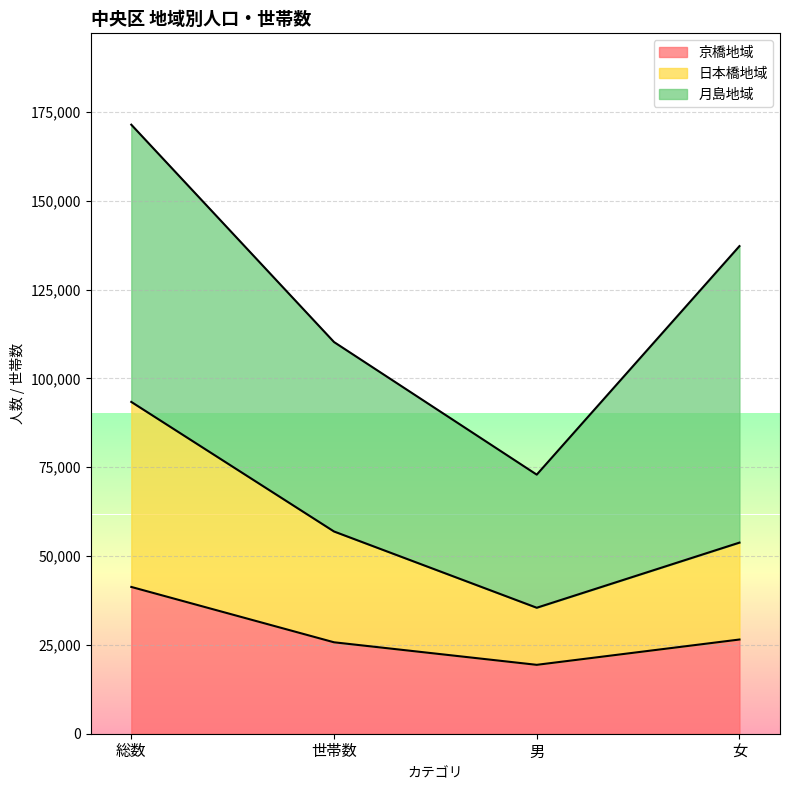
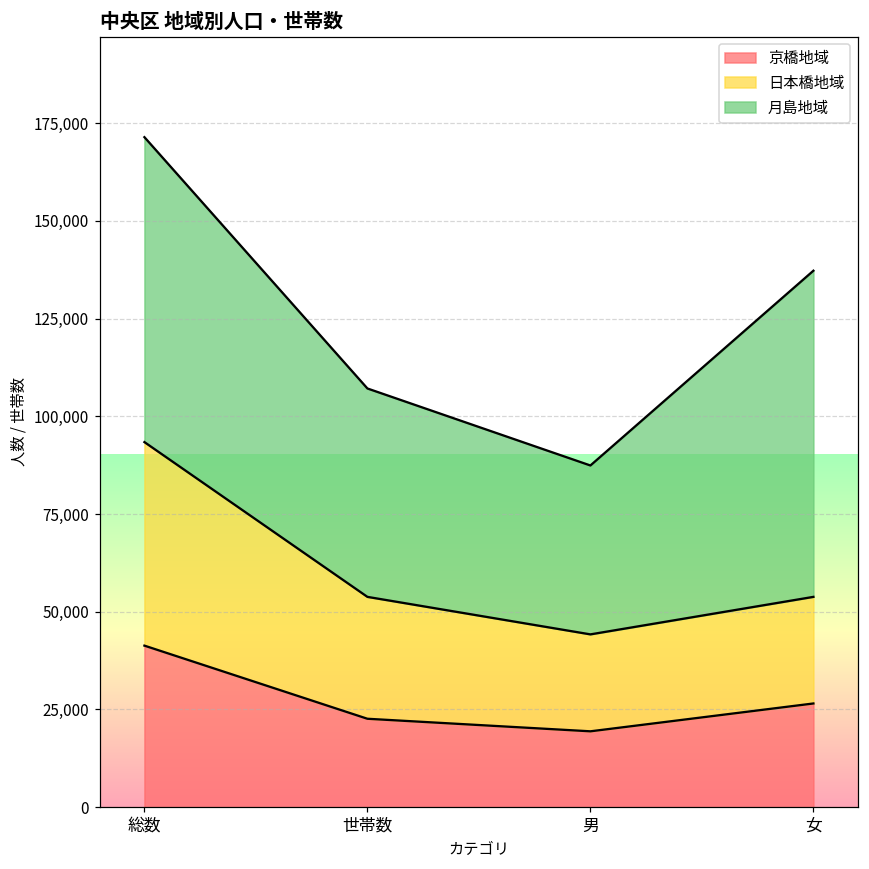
京橋地域, 世帯数: 26,000 -> 23,000
日本橋地域, 男: 16,000 -> 25,000
月島地域, 男: 37,000 -> 43,000
